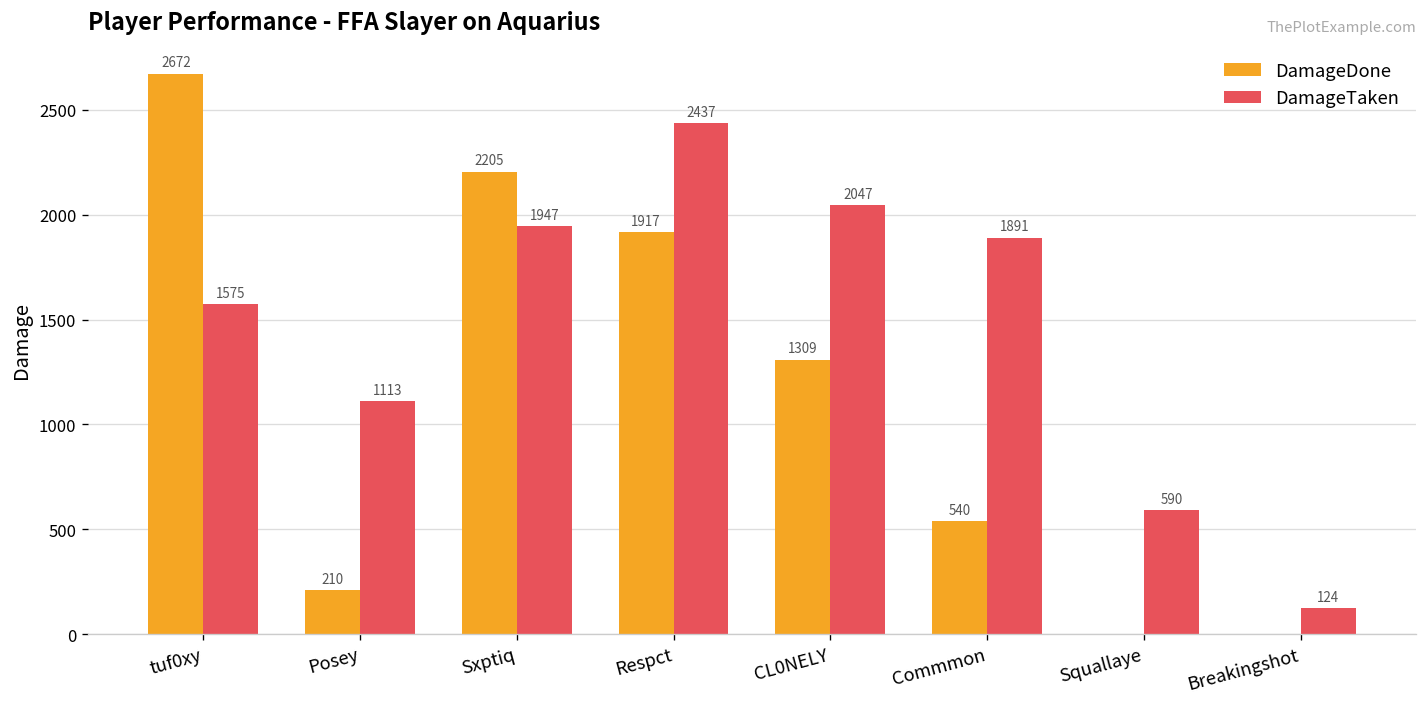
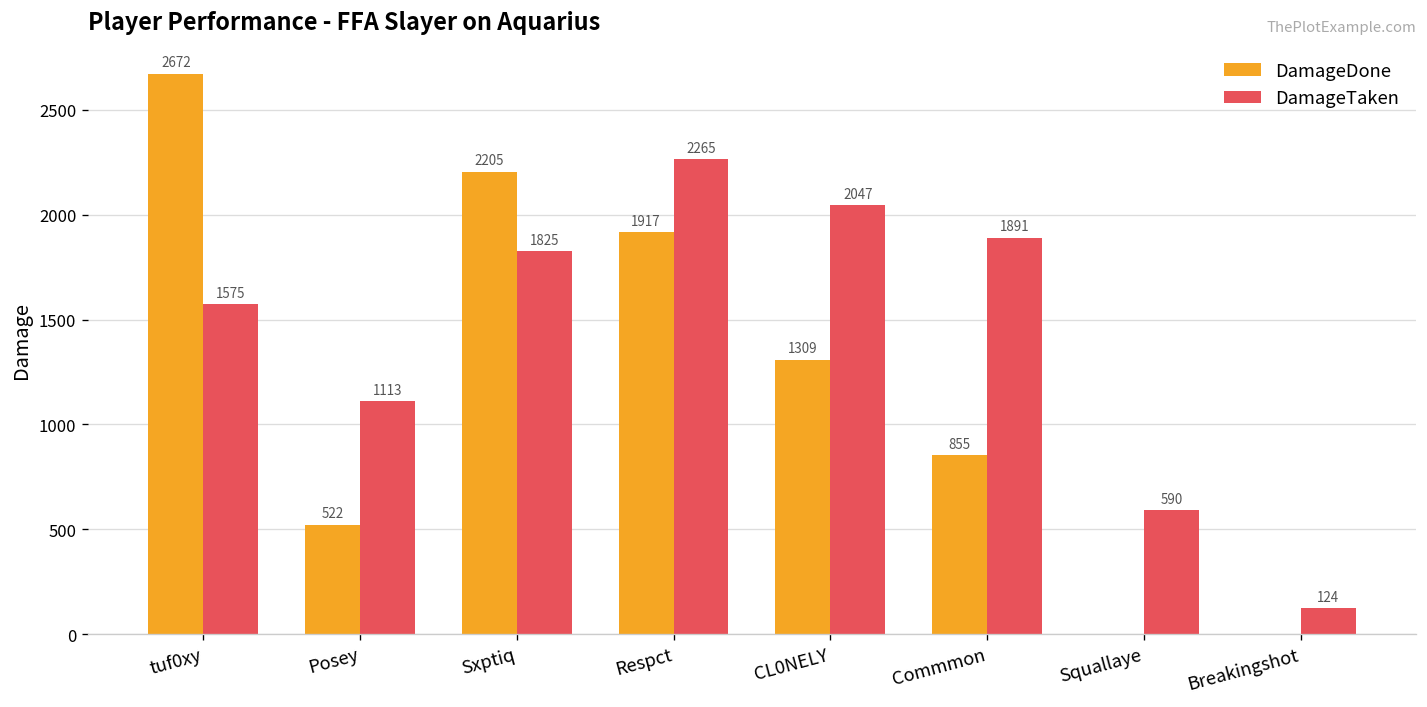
DamageDone, Posey: 210 -> 522
DamageTaken, Sxptiq: 1947 -> 1825
DamageTaken, Respct: 2437 -> 2265
DamageDone, Commmon: 540 -> 855
